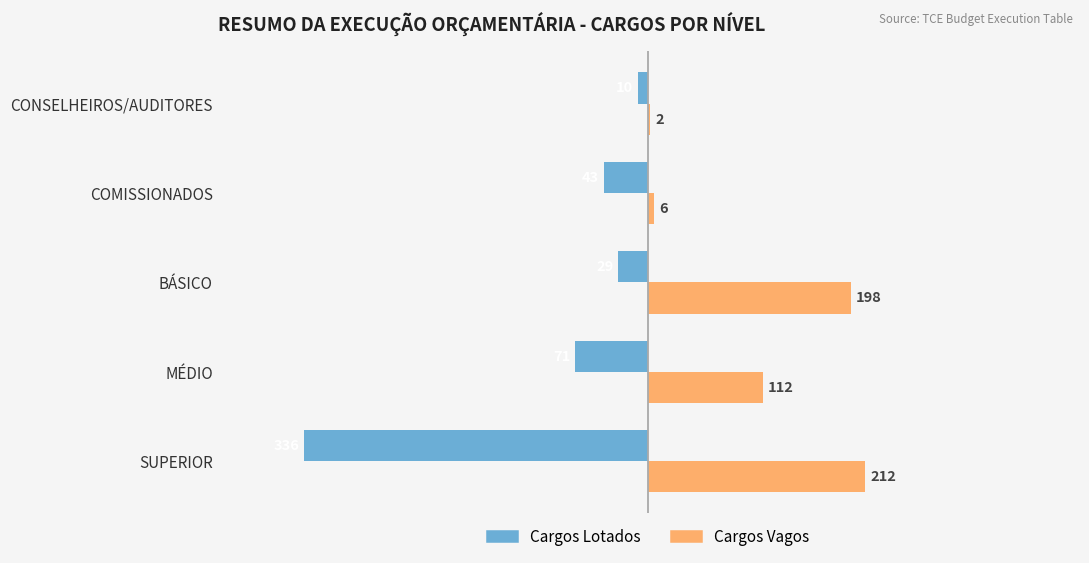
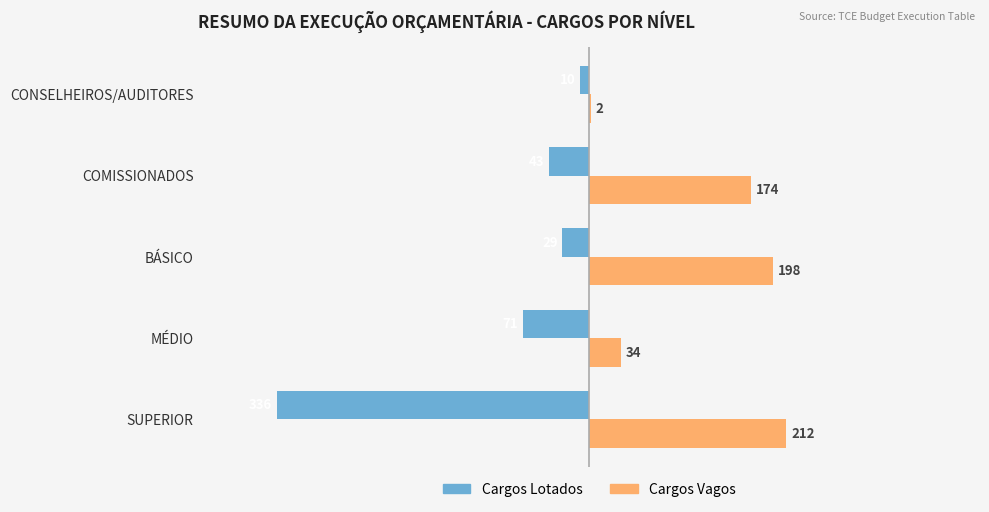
Cargos Vagos, COMISSIONADOS: 6 -> 174
Cargos Vagos, MÉDIO: 112 -> 34
